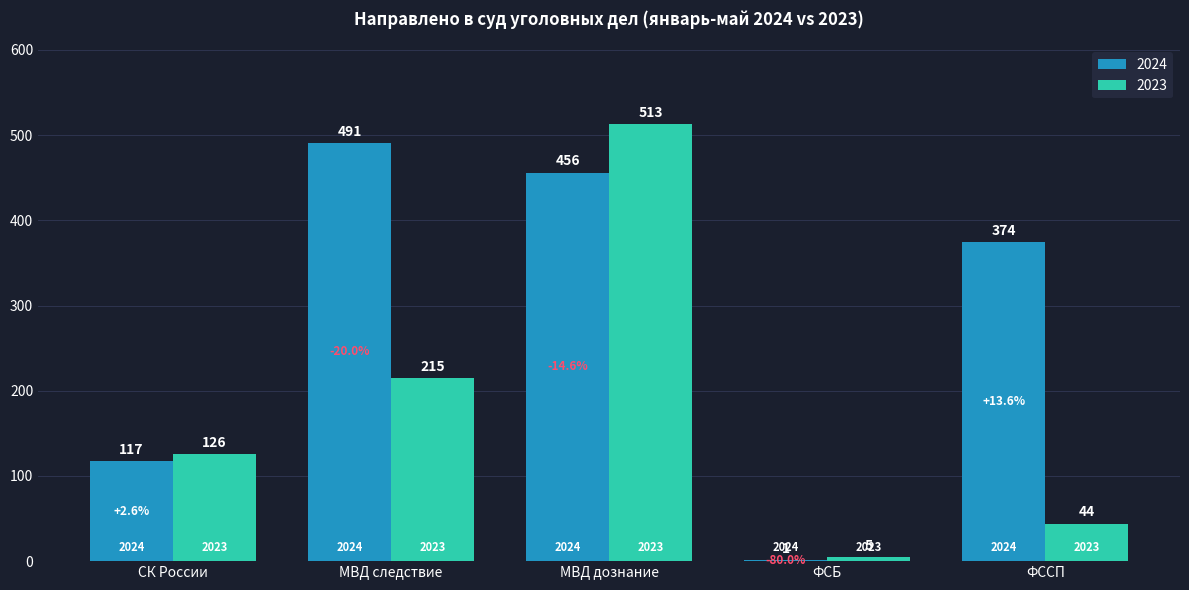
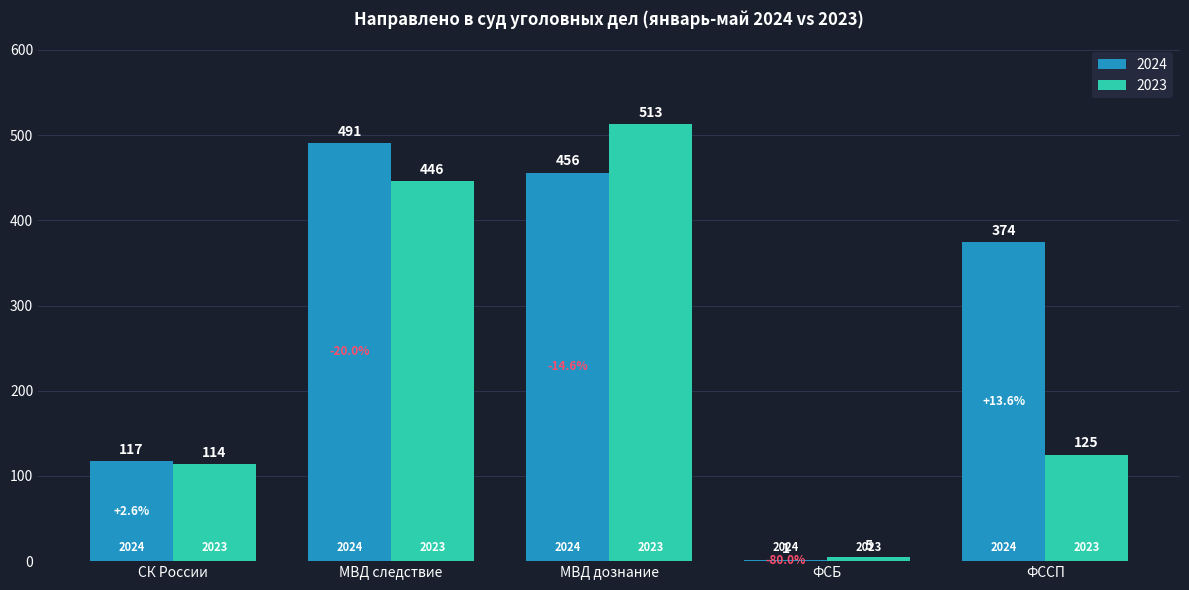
2023, СК России: 126 -> 114
2023, МВД следствие: 215 -> 446
2023, ФССП: 44 -> 125
